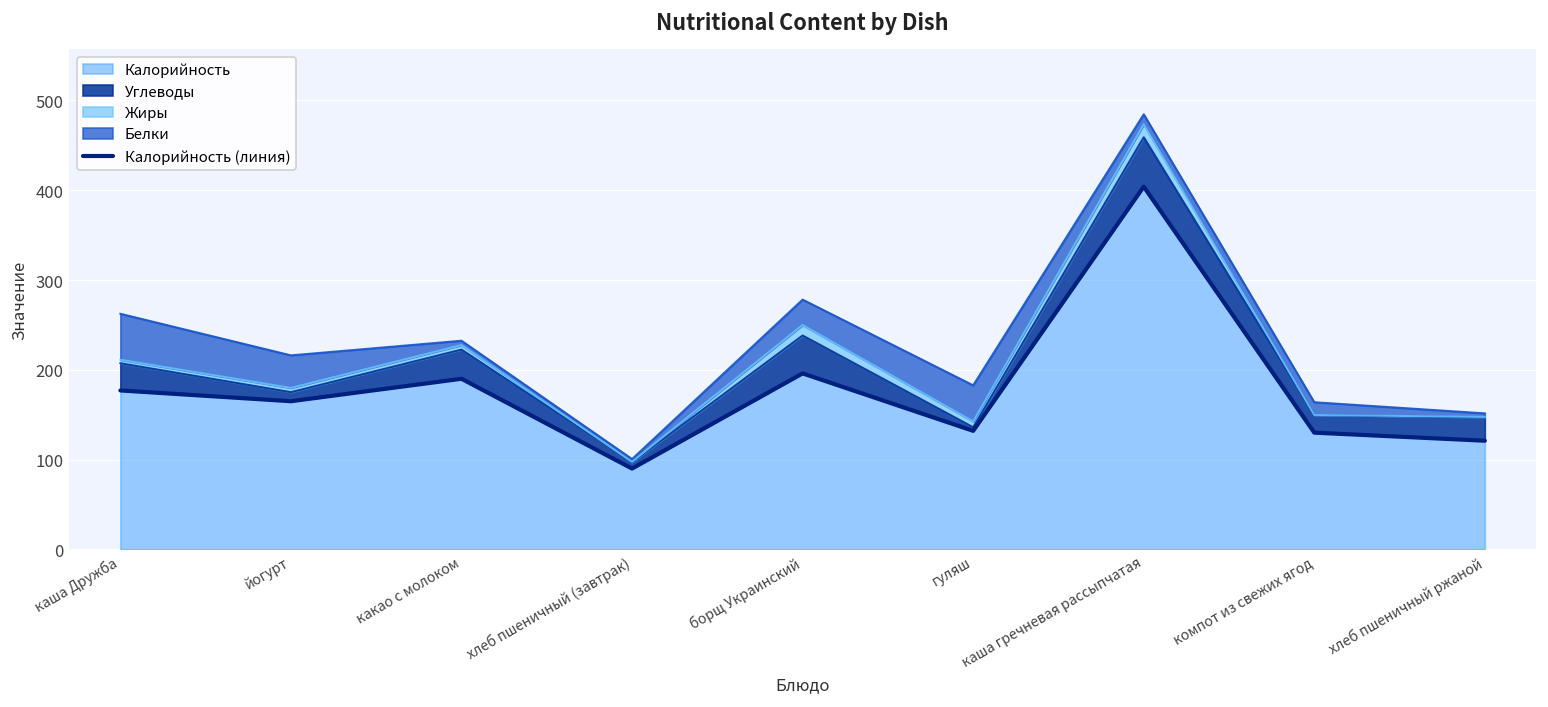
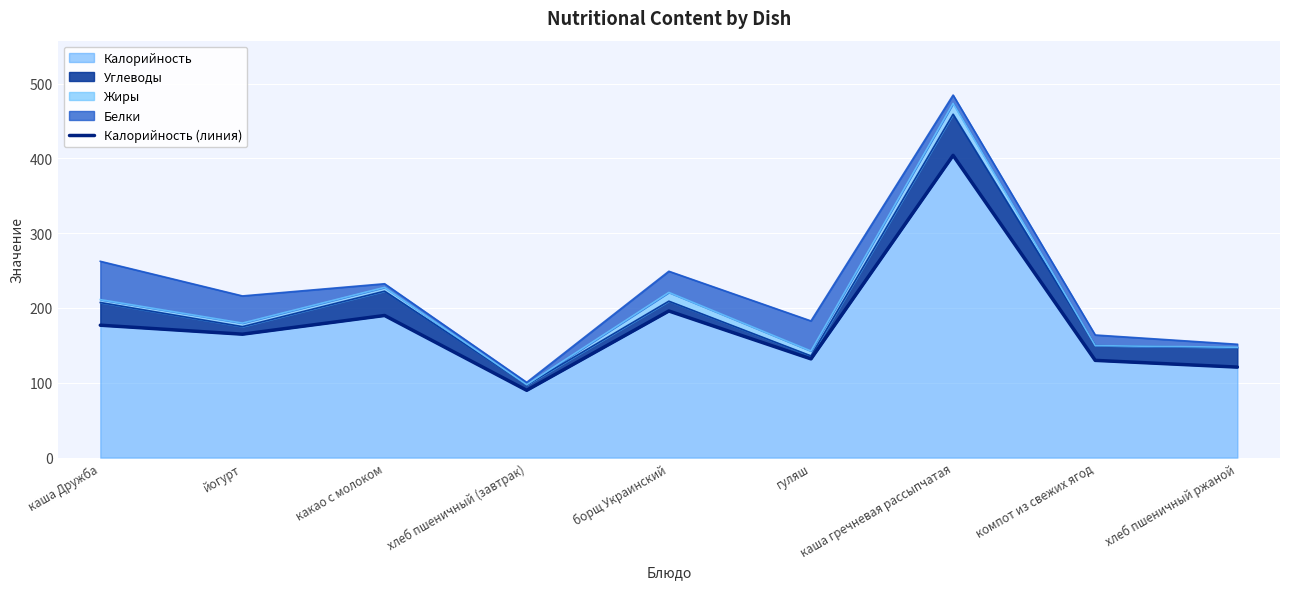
Углеводы, борщ Украинский: 40 -> 10
